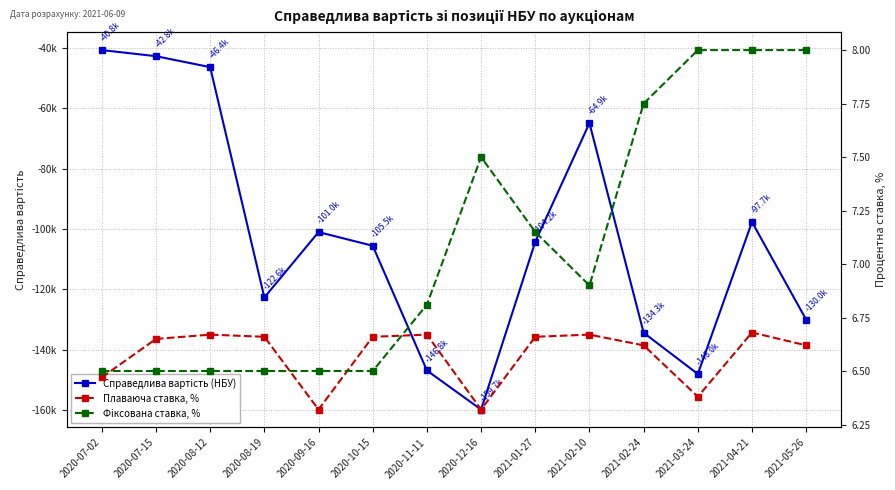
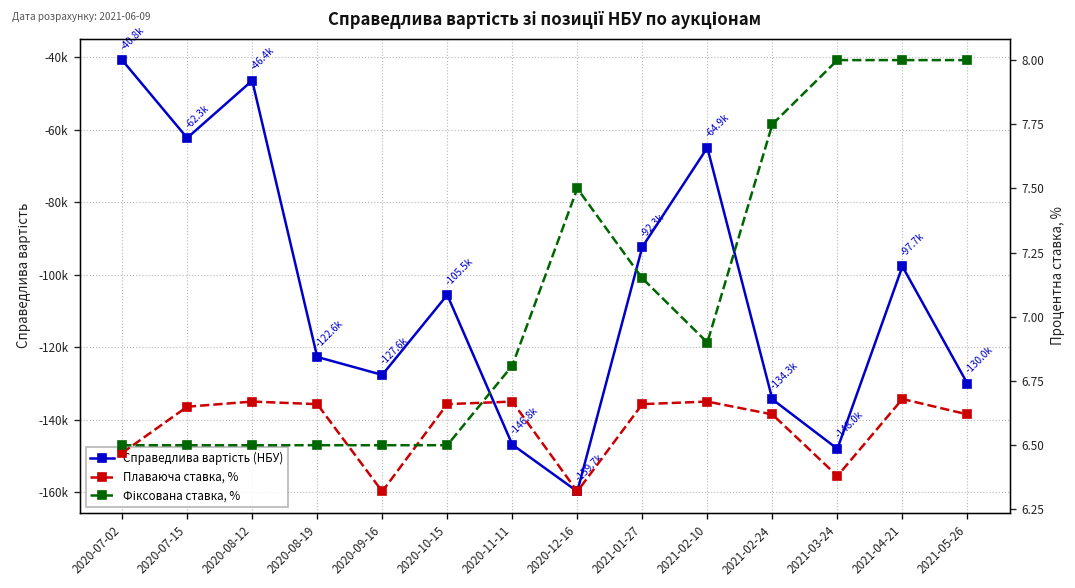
Справедлива вартість (НБУ), 2020-07-15: -42.8k -> -62.3k
Справедлива вартість (НБУ), 2020-09-16: -101.0k -> -127.6k
Справедлива вартість (НБУ), 2021-01-27: -104.2k -> -92.3k
